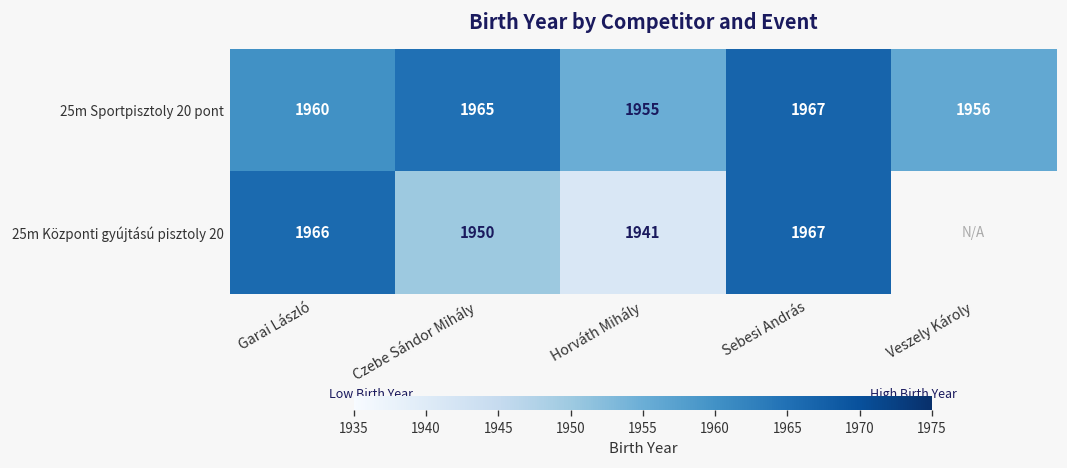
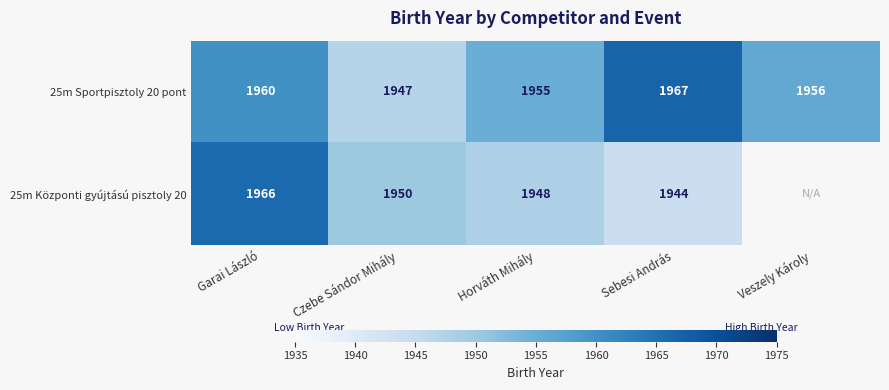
25m Sportpisztoly 20 pont, Czebe Sándor Mihály: 1965 -> 1947
25m Központi gyújtású pisztoly 20, Horváth Mihály: 1941 -> 1948
25m Központi gyújtású pisztoly 20, Sebesi András: 1967 -> 1944
